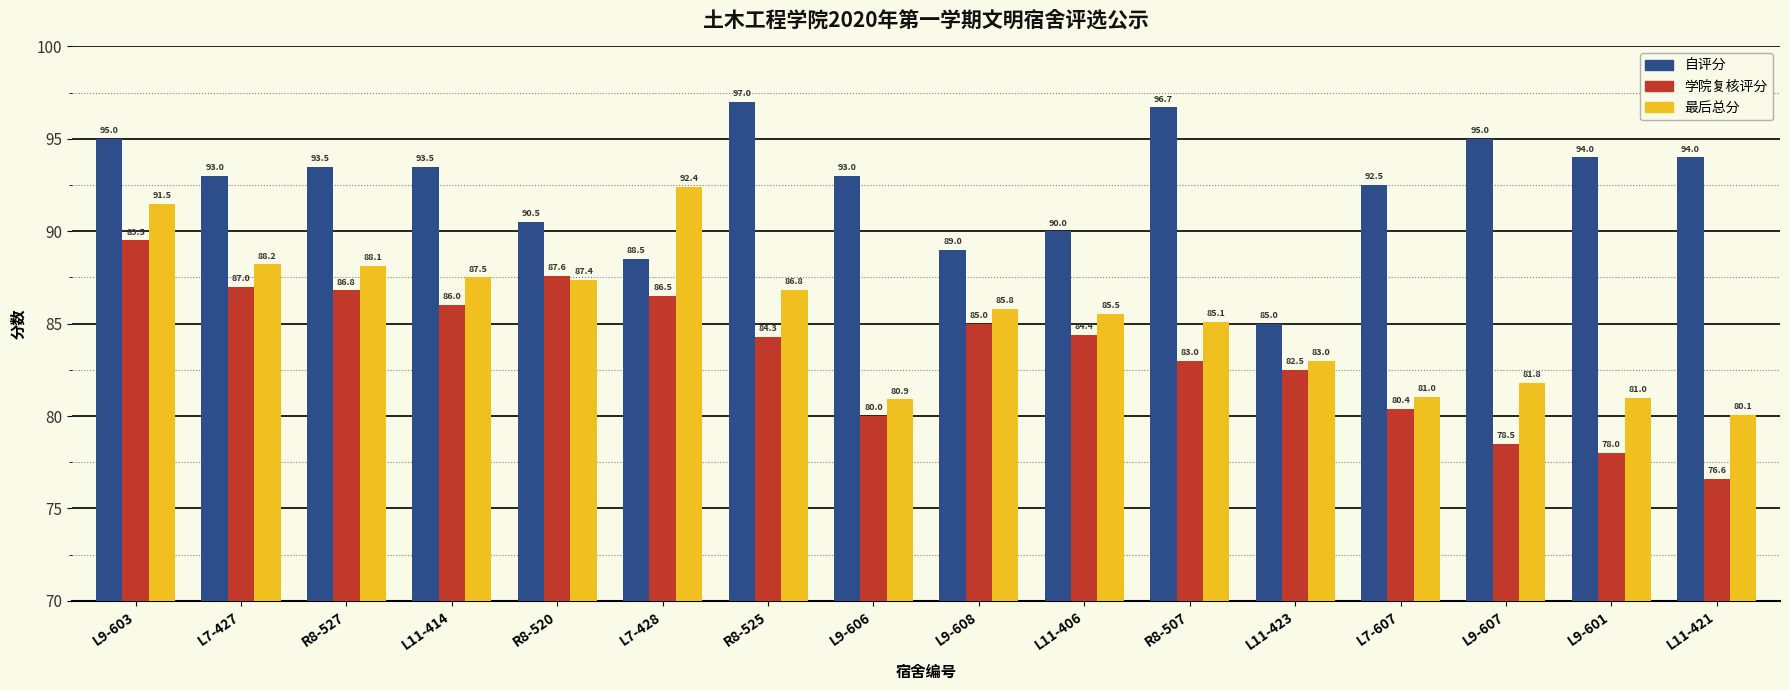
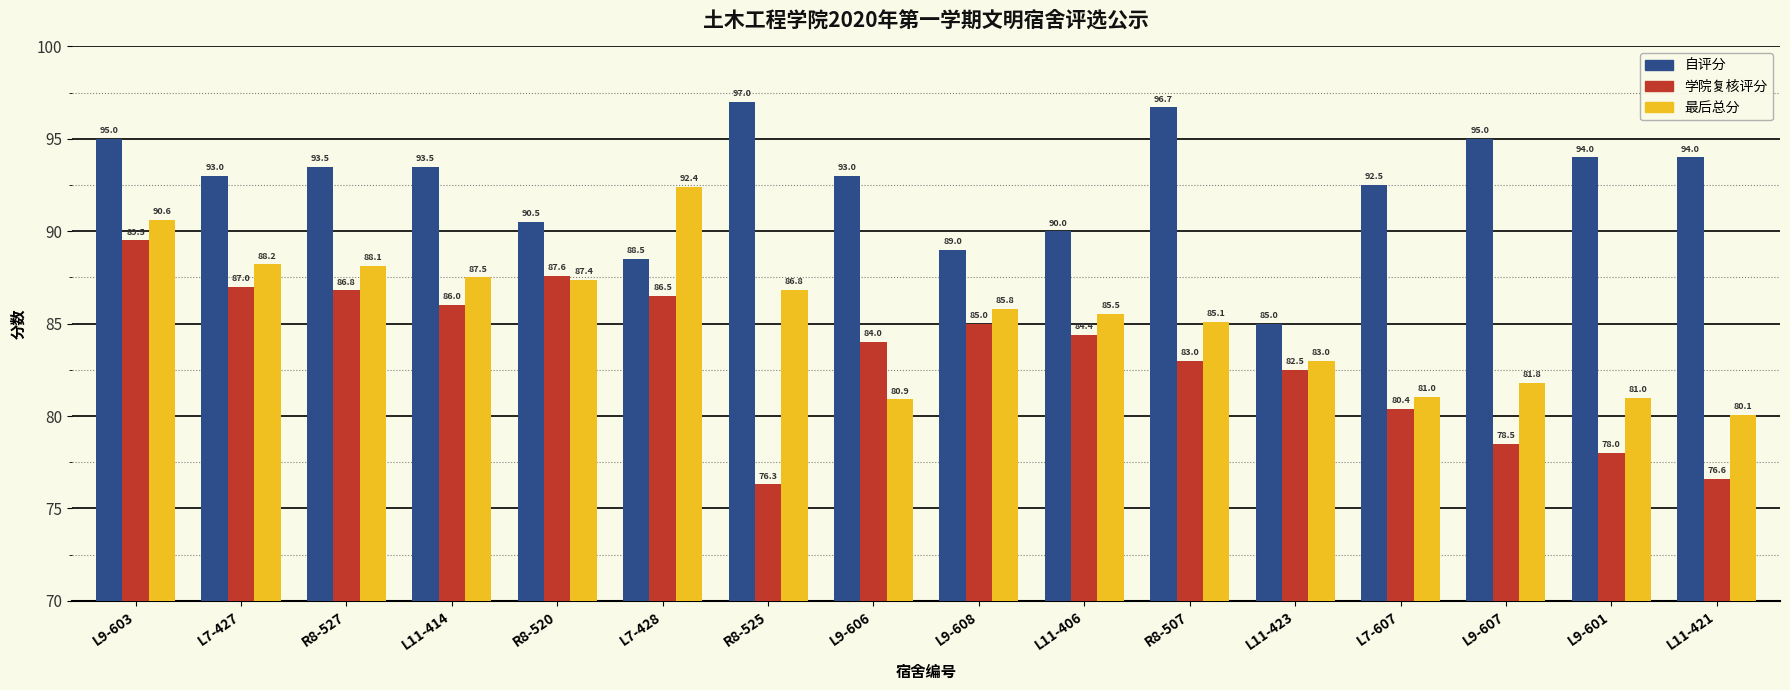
最后总分, L9-603: 91.5 -> 90.6
学院复核评分, R8-525: 84.3 -> 76.3
学院复核评分, L9-606: 80.0 -> 84.0
